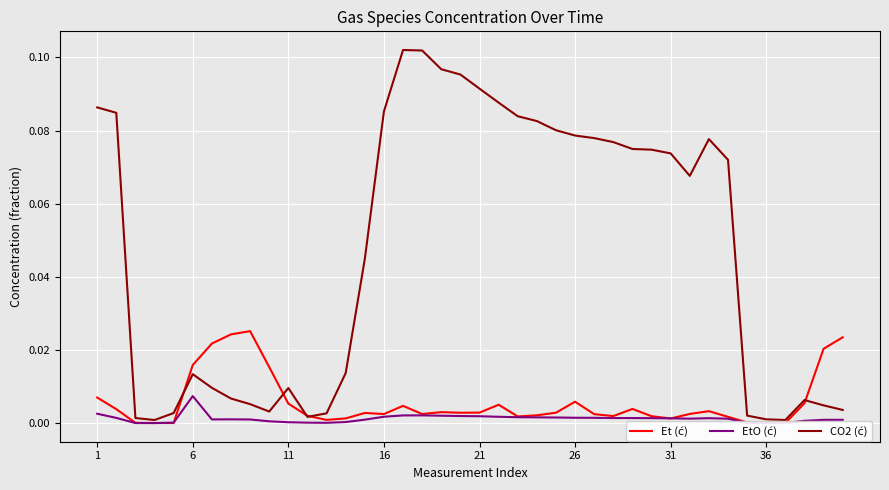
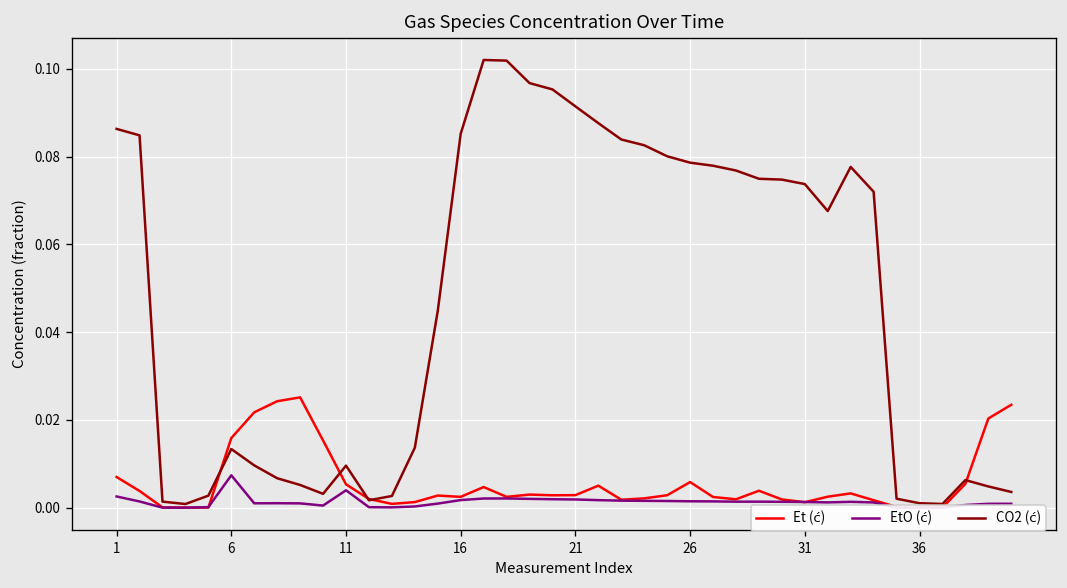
EtO (ć), 11: 0.000 -> 0.004
